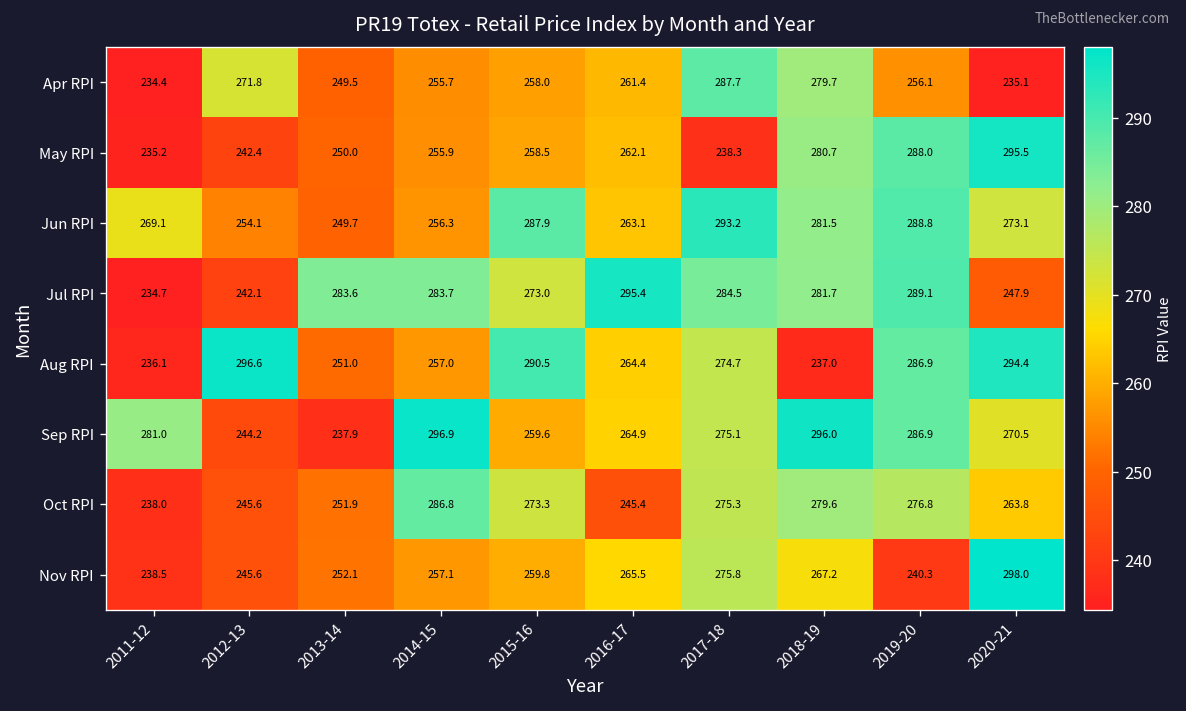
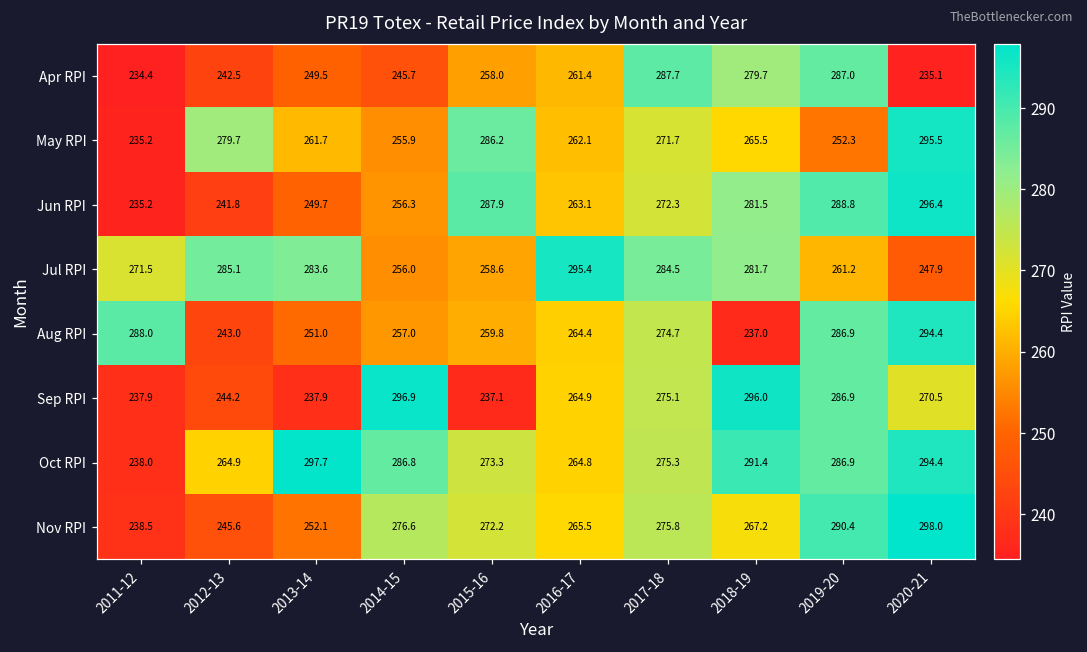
Apr RPI, 2012-13: 271.8 -> 242.5
Apr RPI, 2014-15: 255.7 -> 245.7
Apr RPI, 2019-20: 256.1 -> 287.0
May RPI, 2012-13: 242.4 -> 279.7
May RPI, 2013-14: 250.0 -> 261.7
May RPI, 2015-16: 258.5 -> 286.2
May RPI, 2017-18: 238.3 -> 271.7
May RPI, 2018-19: 280.7 -> 265.5
May RPI, 2019-20: 288.0 -> 252.3
Jun RPI, 2011-12: 269.1 -> 235.2
Jun RPI, 2012-13: 254.1 -> 241.8
Jun RPI, 2017-18: 293.2 -> 272.3
Jun RPI, 2020-21: 273.1 -> 296.4
Jul RPI, 2011-12: 234.7 -> 271.5
Jul RPI, 2012-13: 242.1 -> 285.1
Jul RPI, 2014-15: 283.7 -> 256.0
Jul RPI, 2015-16: 273.0 -> 258.6
Jul RPI, 2019-20: 289.1 -> 261.2
Aug RPI, 2011-12: 236.1 -> 288.0
Aug RPI, 2012-13: 296.6 -> 243.0
Aug RPI, 2015-16: 290.5 -> 259.8
Sep RPI, 2011-12: 281.0 -> 237.9
Sep RPI, 2015-16: 259.6 -> 237.1
Oct RPI, 2012-13: 245.6 -> 264.9
Oct RPI, 2013-14: 251.9 -> 297.7
Oct RPI, 2016-17: 245.4 -> 264.8
Oct RPI, 2018-19: 279.6 -> 291.4
Oct RPI, 2019-20: 276.8 -> 286.9
Oct RPI, 2020-21: 263.8 -> 294.4
Nov RPI, 2014-15: 257.1 -> 276.6
Nov RPI, 2015-16: 259.8 -> 272.2
Nov RPI, 2019-20: 240.3 -> 290.4
